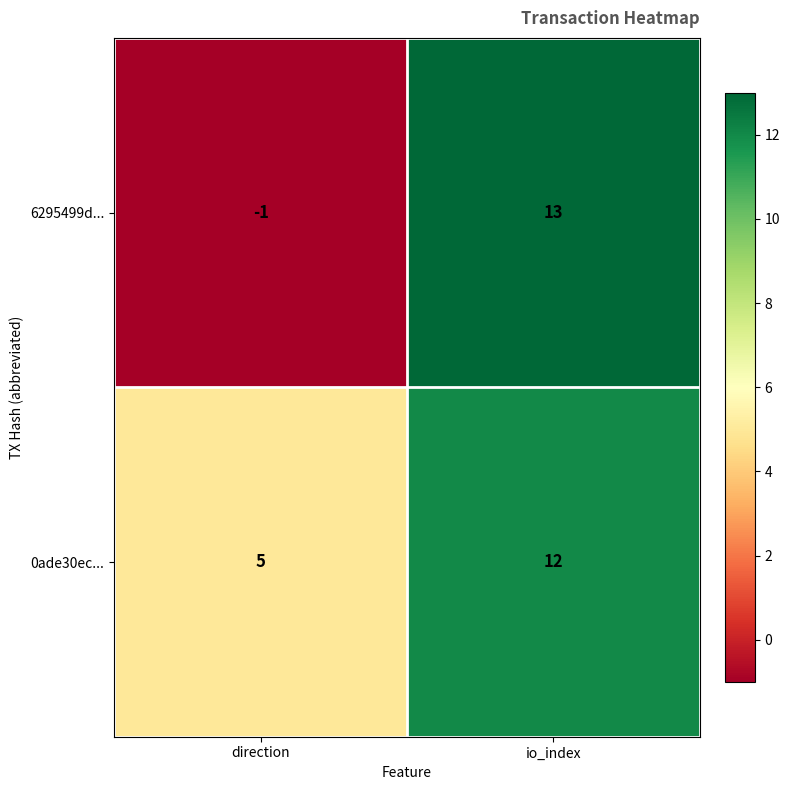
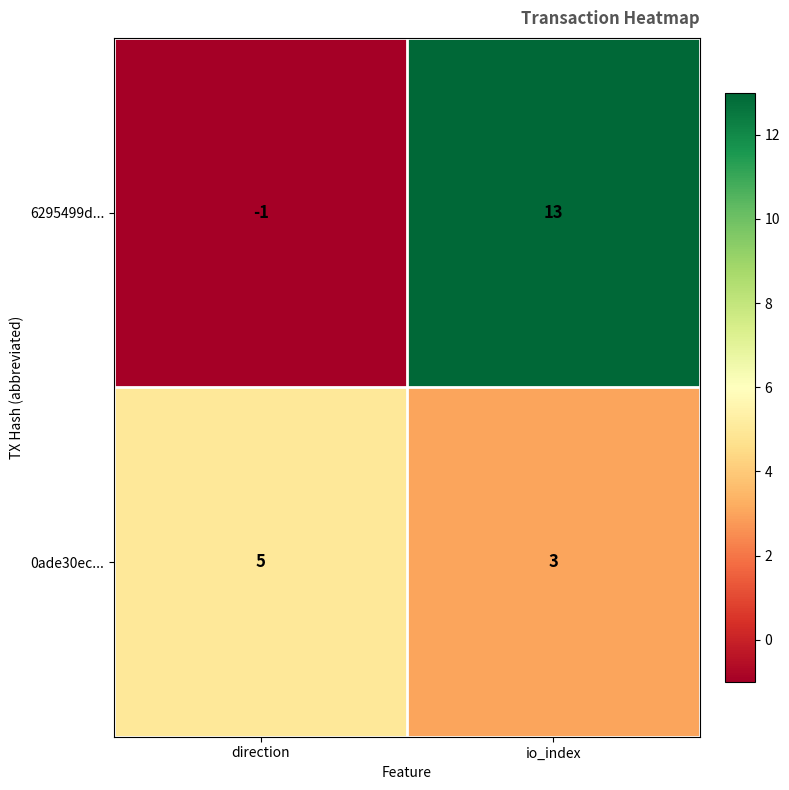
0ade30ec..., io_index: 12 -> 3
